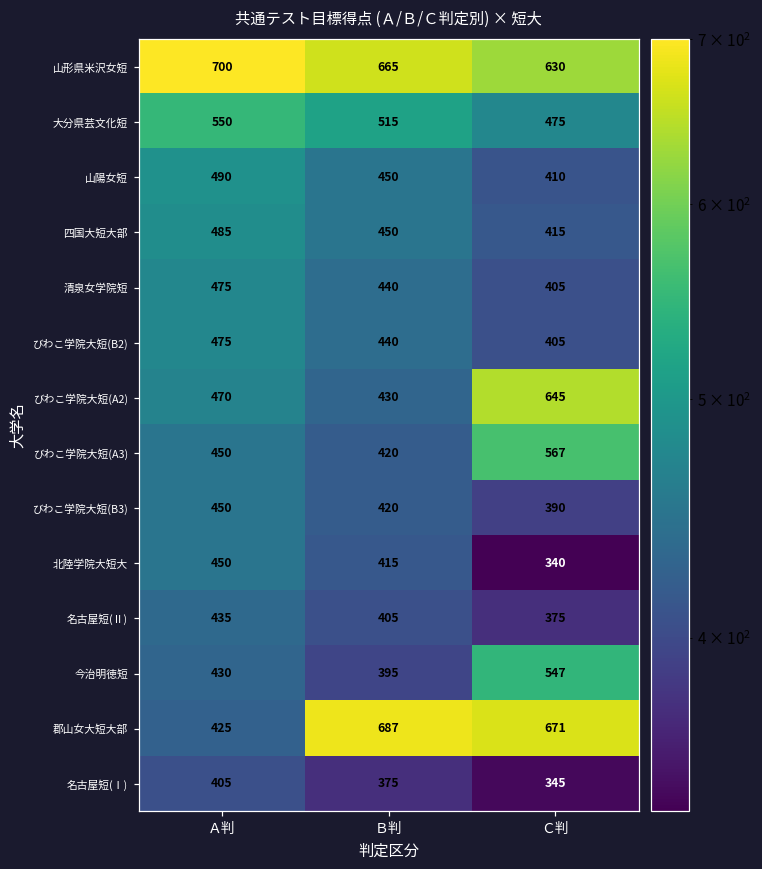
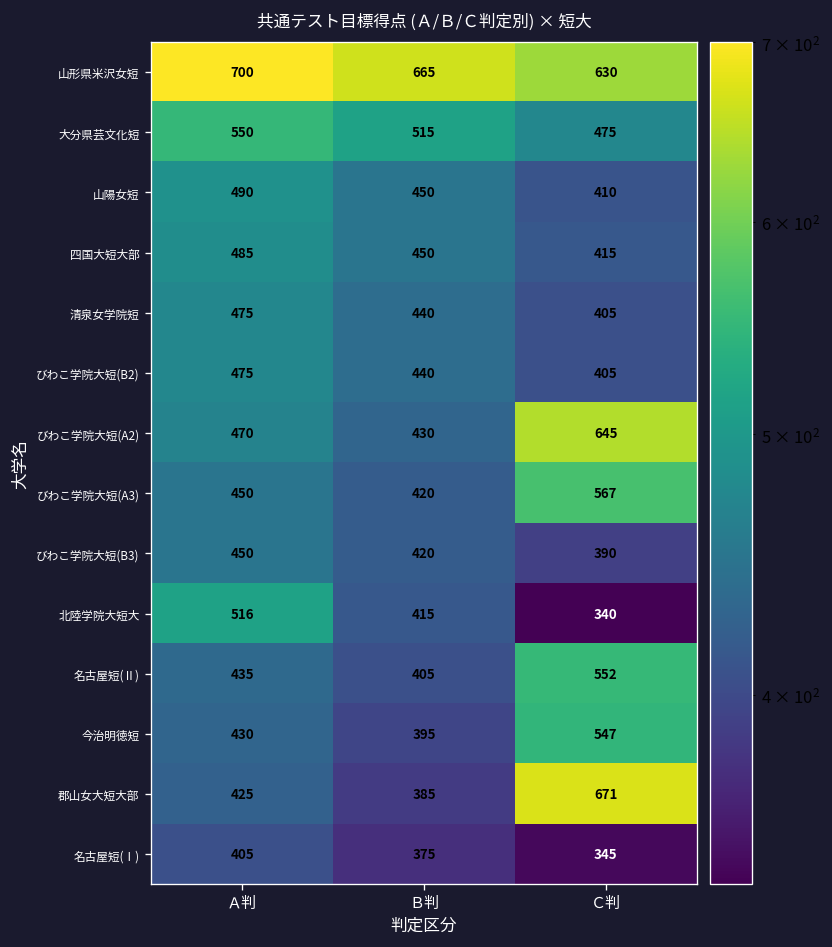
北陸学院大短大, Ａ判: 450 -> 516
名古屋短(Ⅱ), Ｃ判: 375 -> 552
郡山女大短大部, Ｂ判: 687 -> 385
